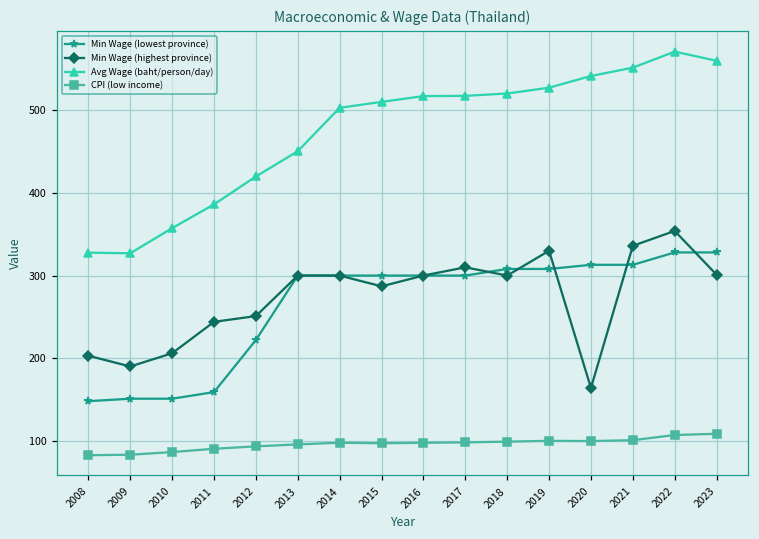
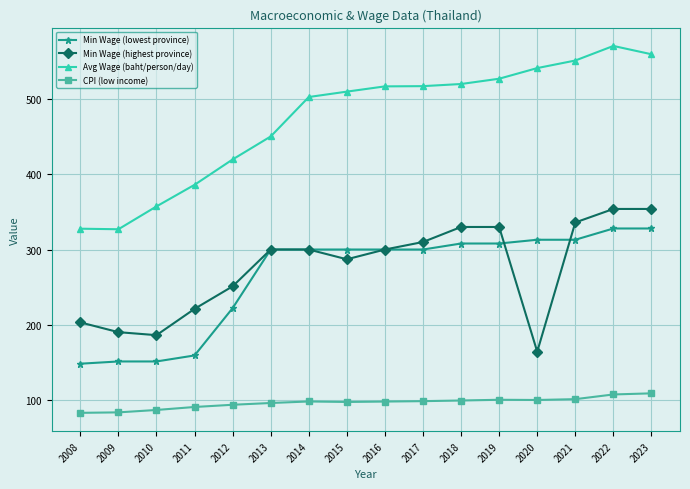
Min Wage (highest province), 2010: 210 -> 190
Min Wage (highest province), 2011: 240 -> 220
Min Wage (highest province), 2018: 300 -> 330
Min Wage (highest province), 2023: 300 -> 350
